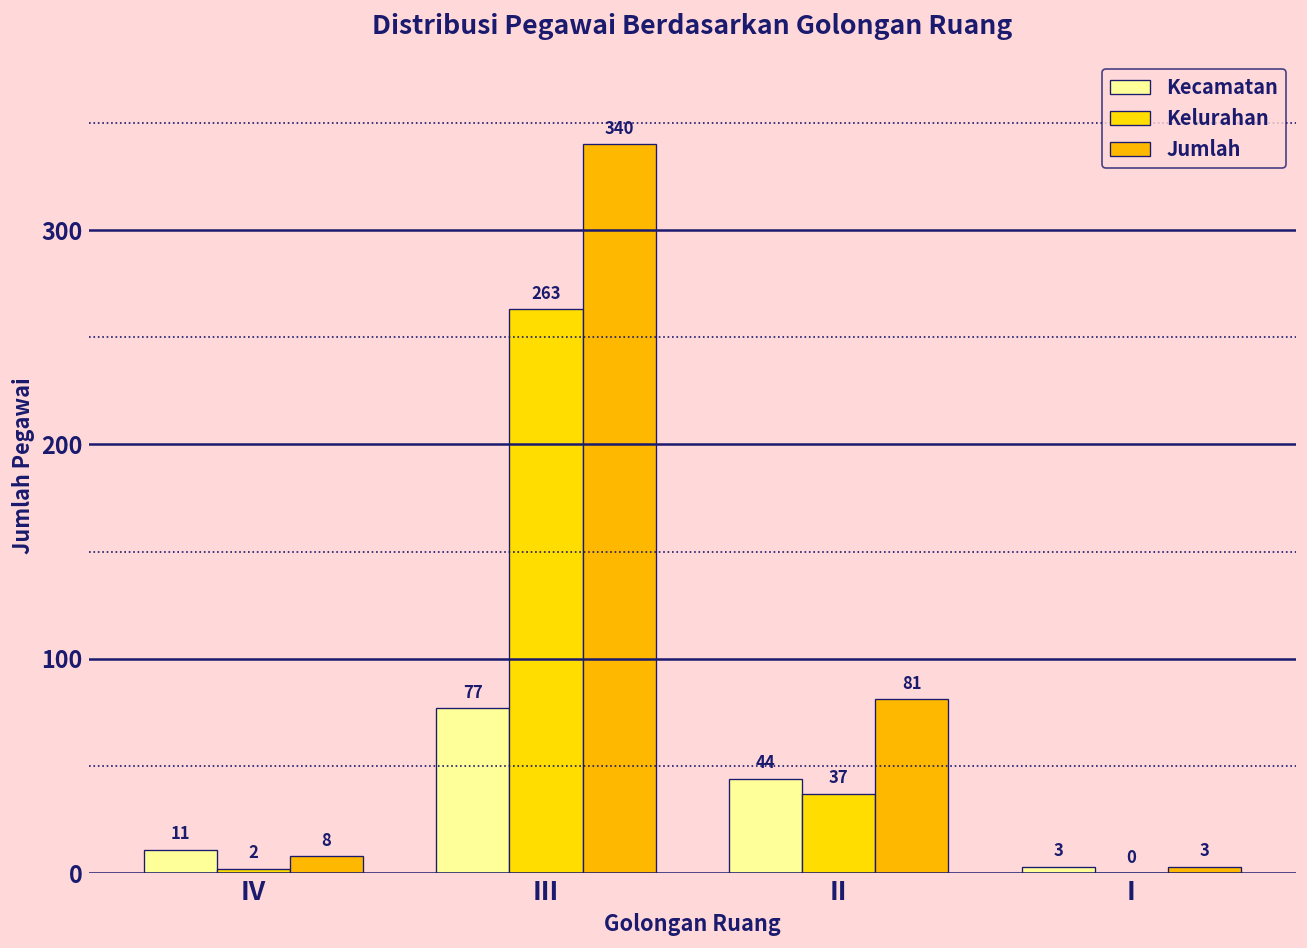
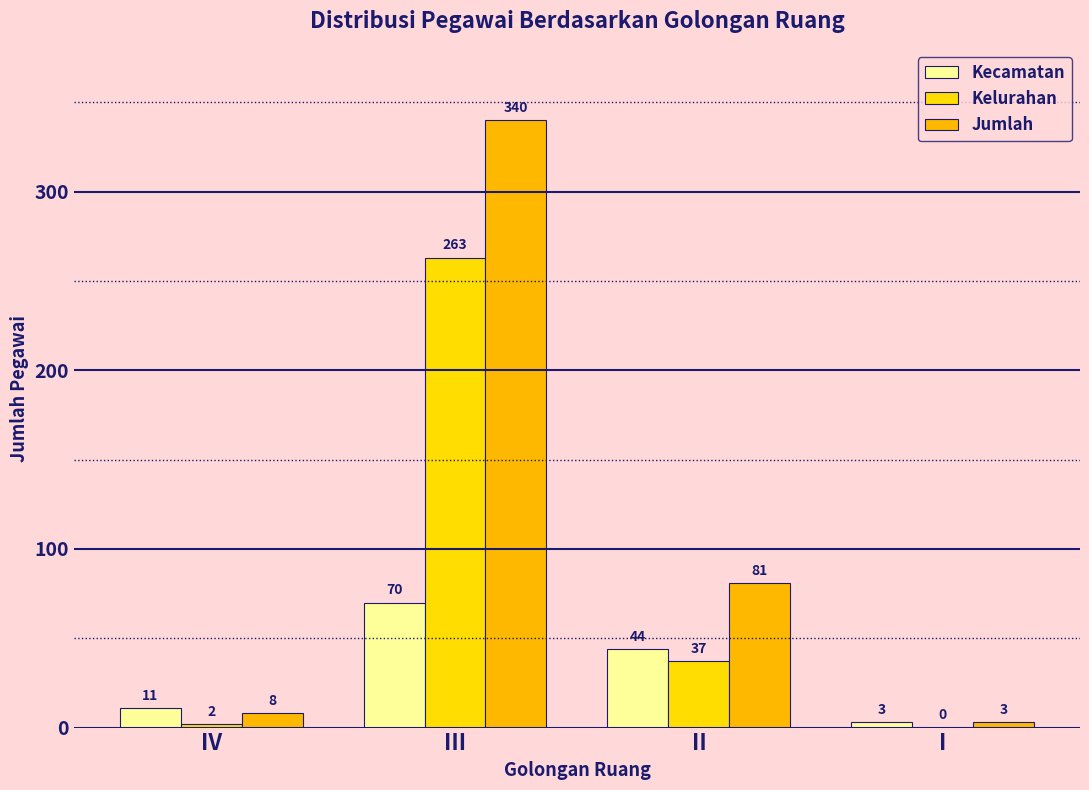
Kecamatan, III: 77 -> 70
